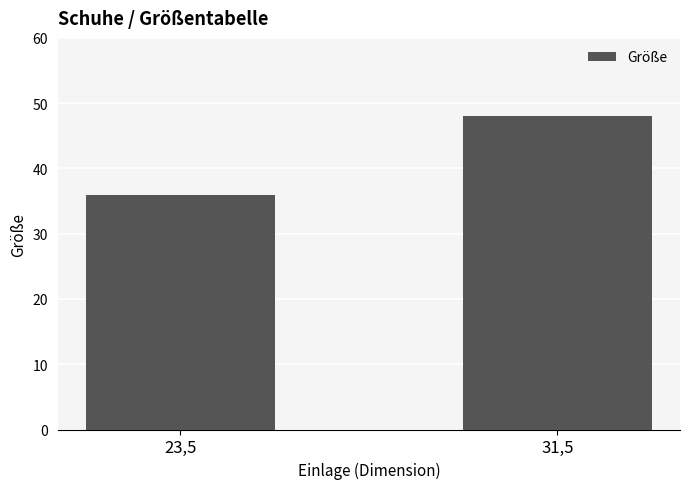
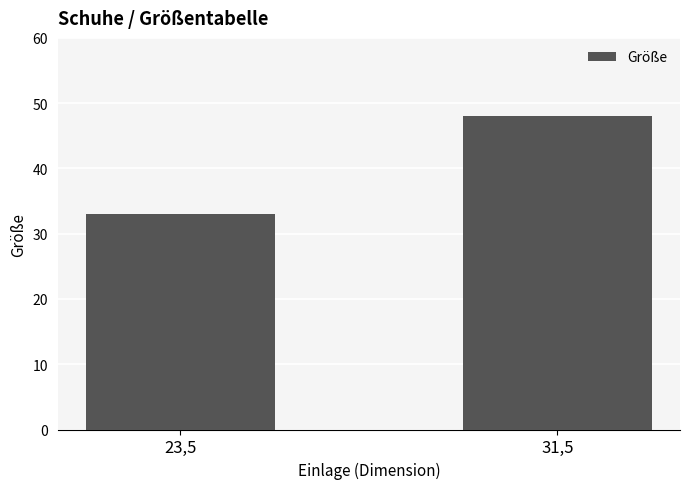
23,5: 36 -> 33
